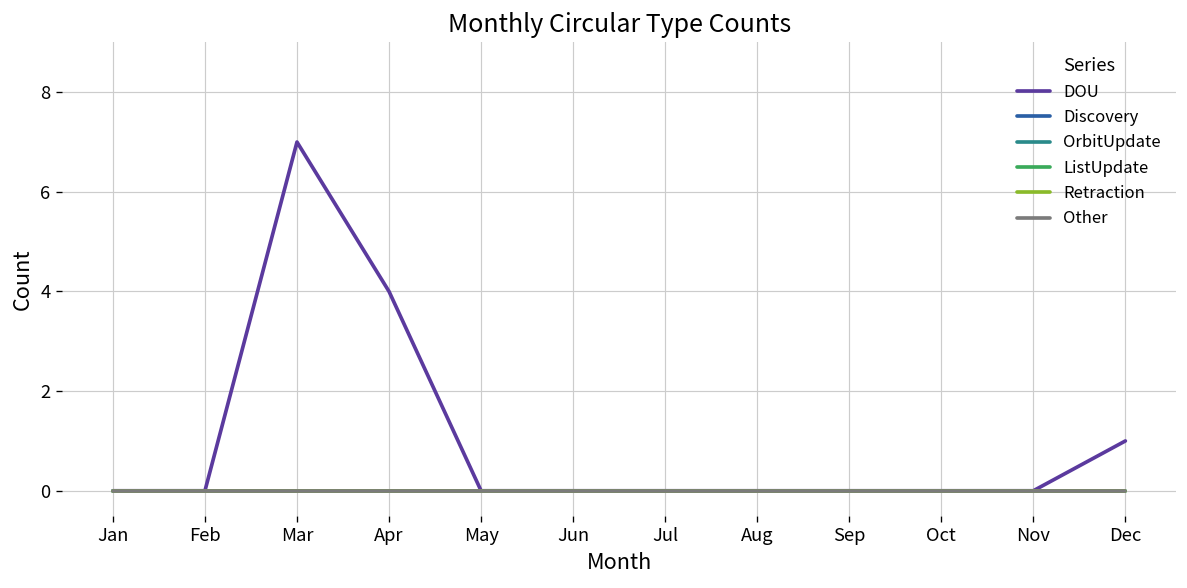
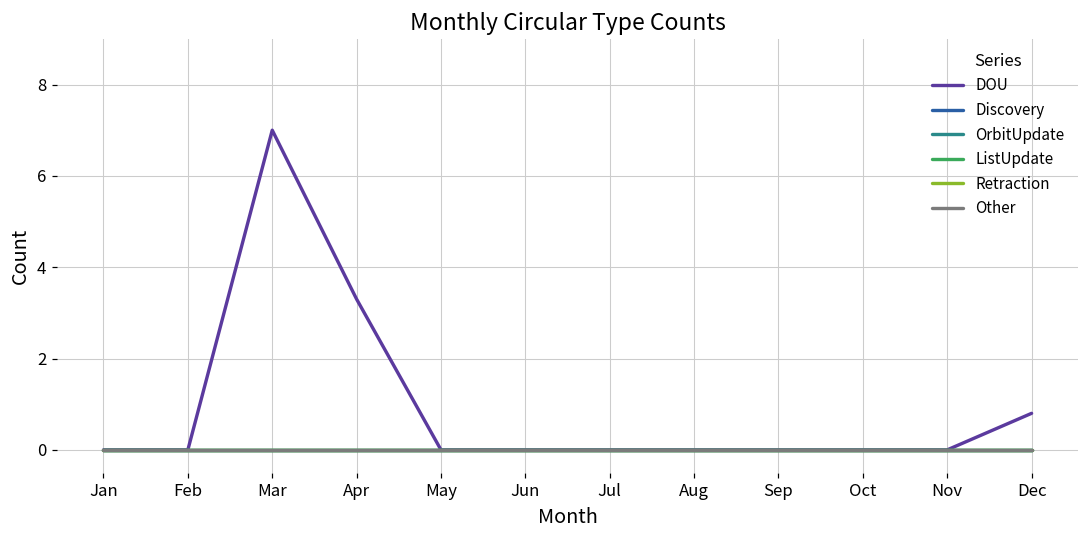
DOU, Apr: 4.0 -> 3.3
DOU, Dec: 1.0 -> 0.8
